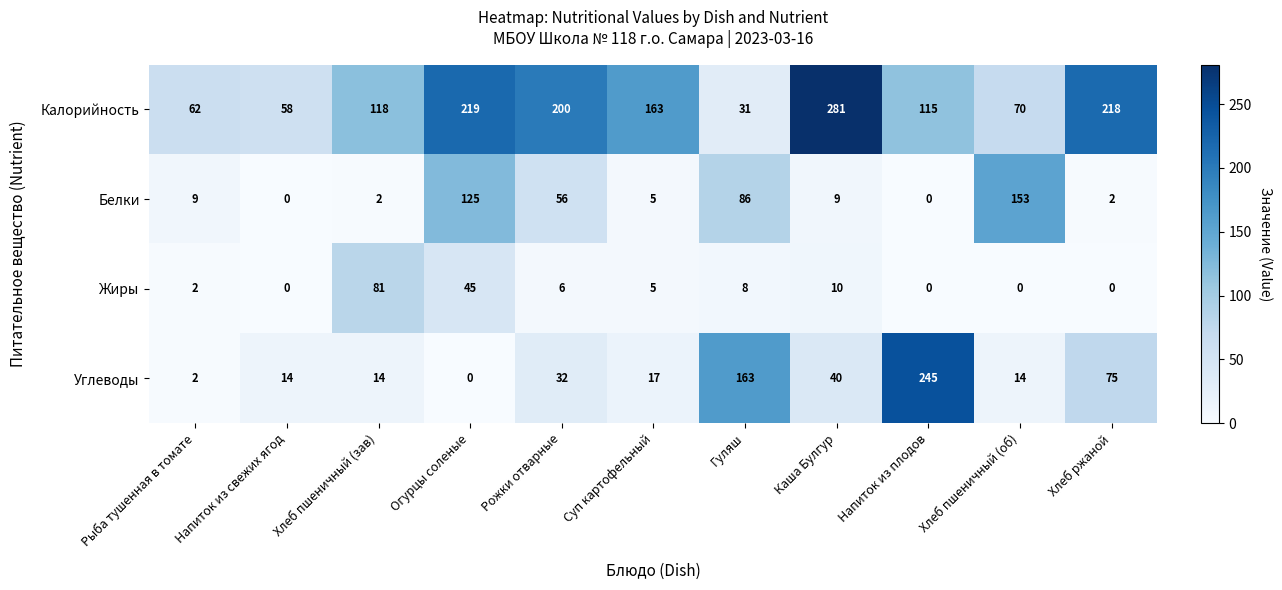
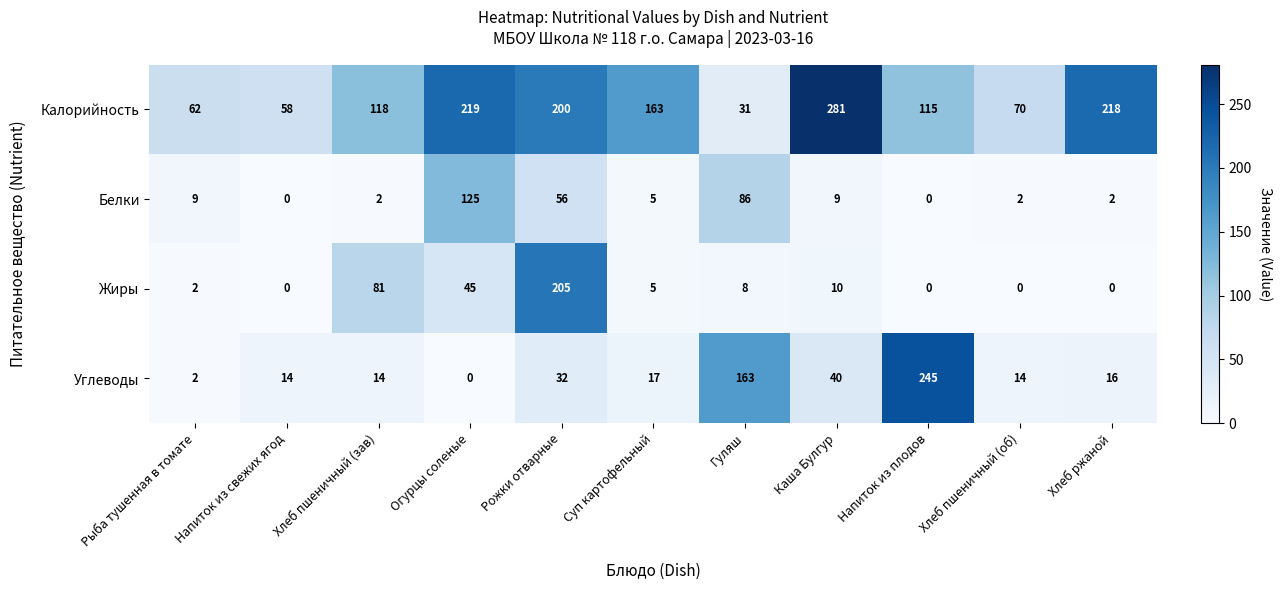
Белки, Хлеб пшеничный (об): 153 -> 2
Жиры, Рожки отварные: 6 -> 205
Углеводы, Хлеб ржаной: 75 -> 16
